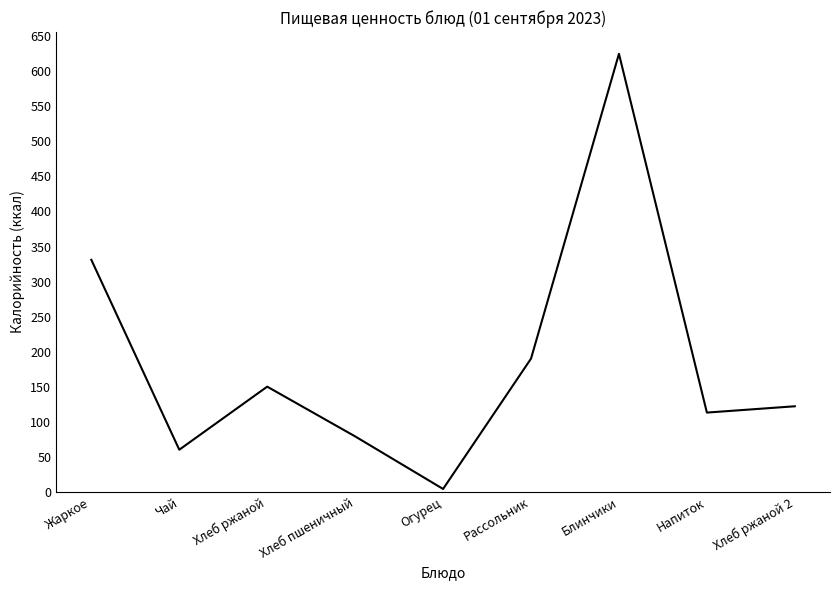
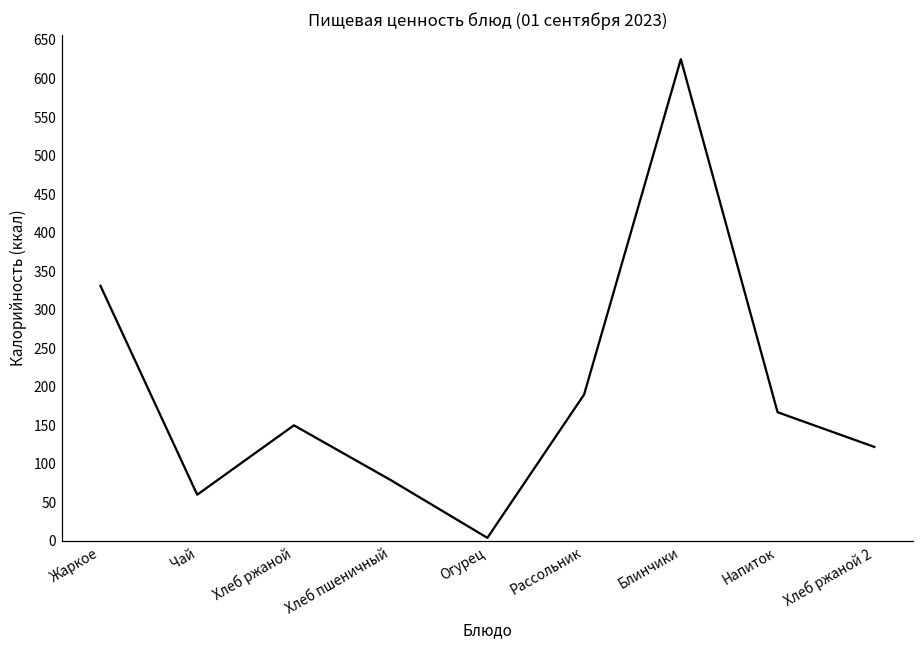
Напиток: 110 -> 170
